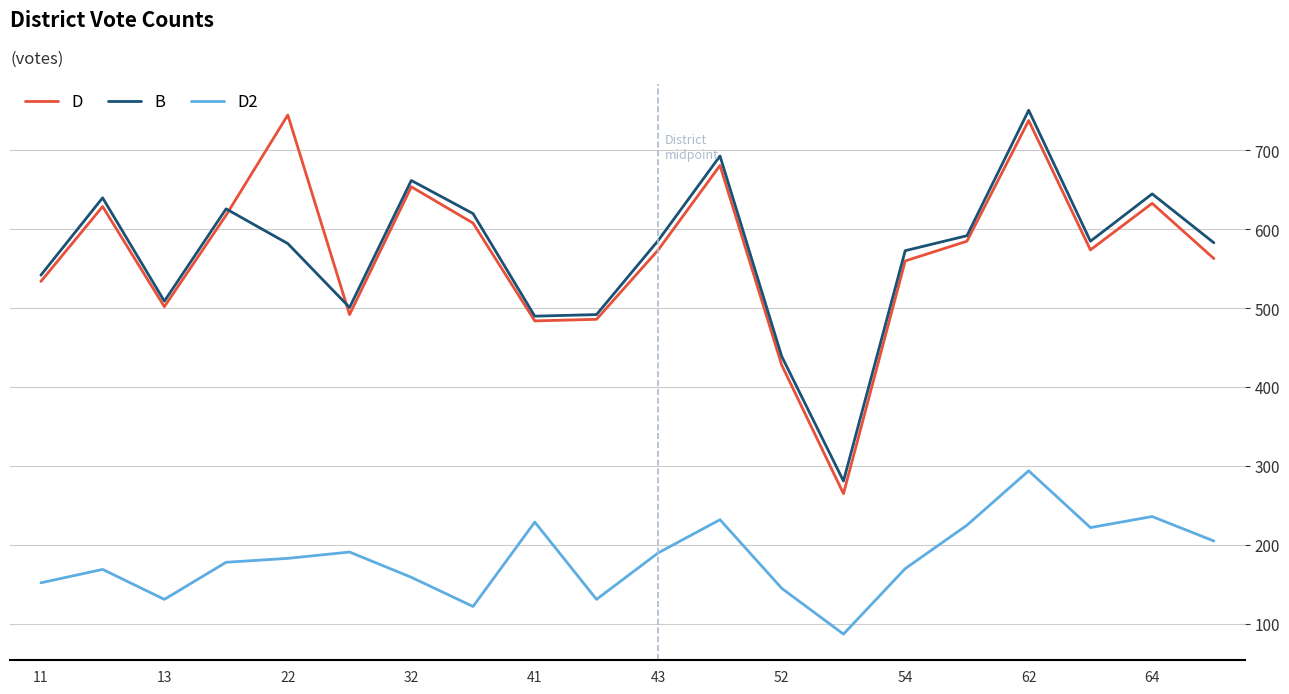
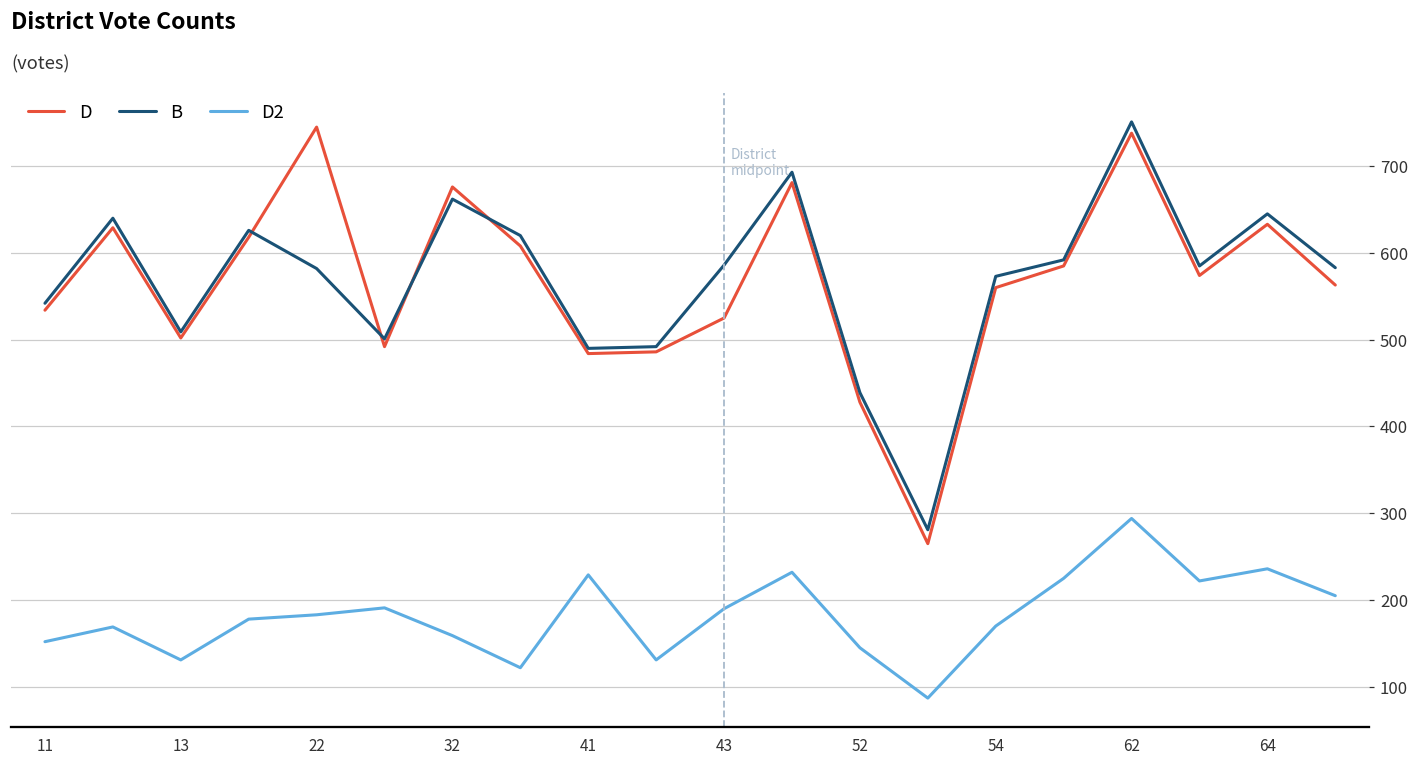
D, 32: 650 -> 680
D, 43: 570 -> 530
